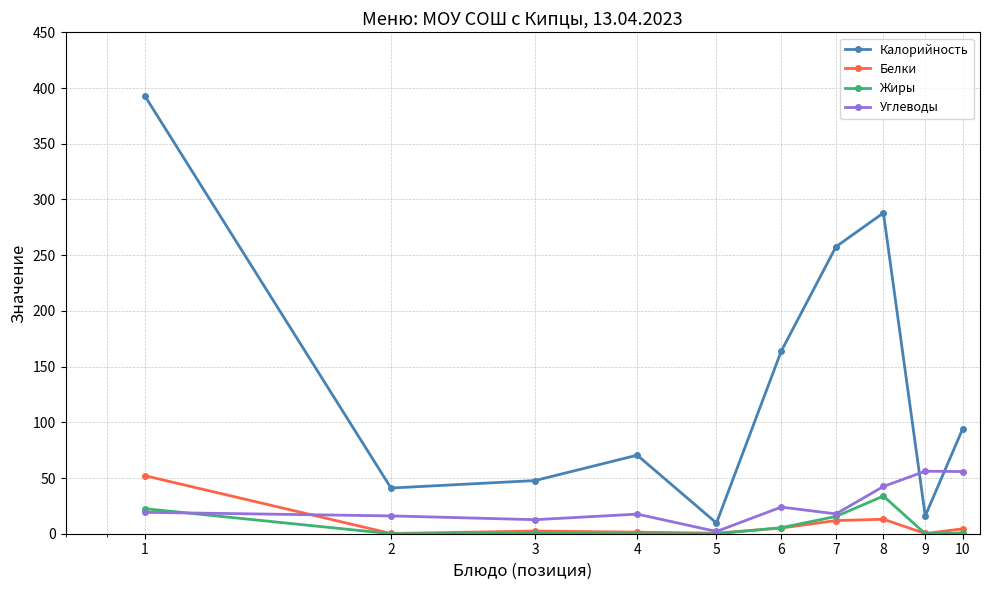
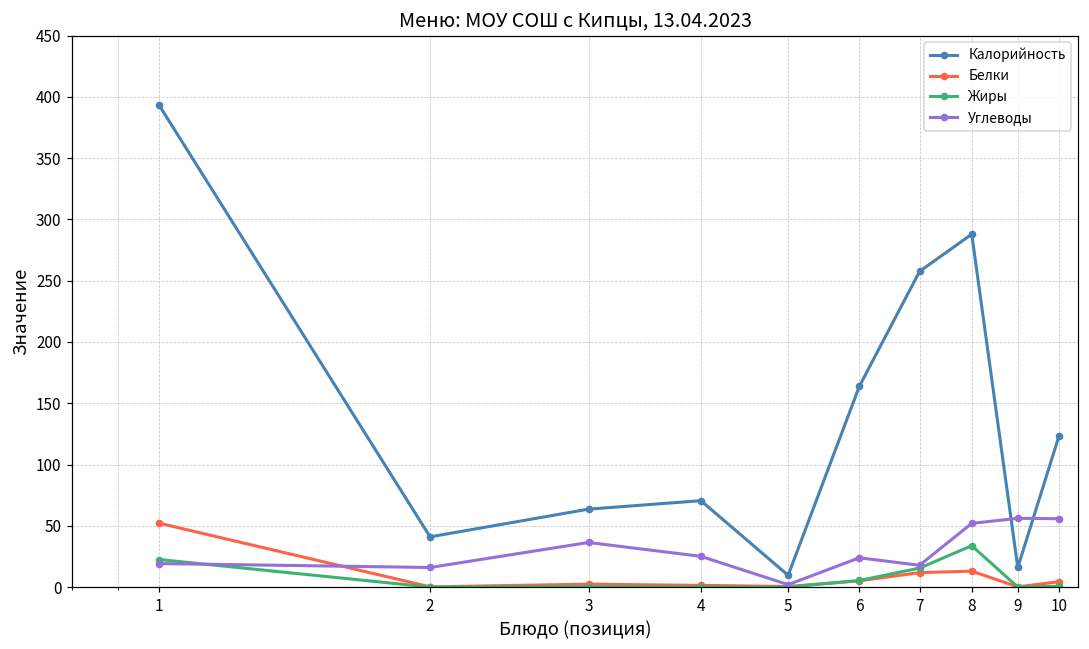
Калорийность, 3: 48 -> 64
Углеводы, 3: 13 -> 36
Углеводы, 4: 18 -> 25
Углеводы, 8: 42 -> 52
Калорийность, 10: 94 -> 123
